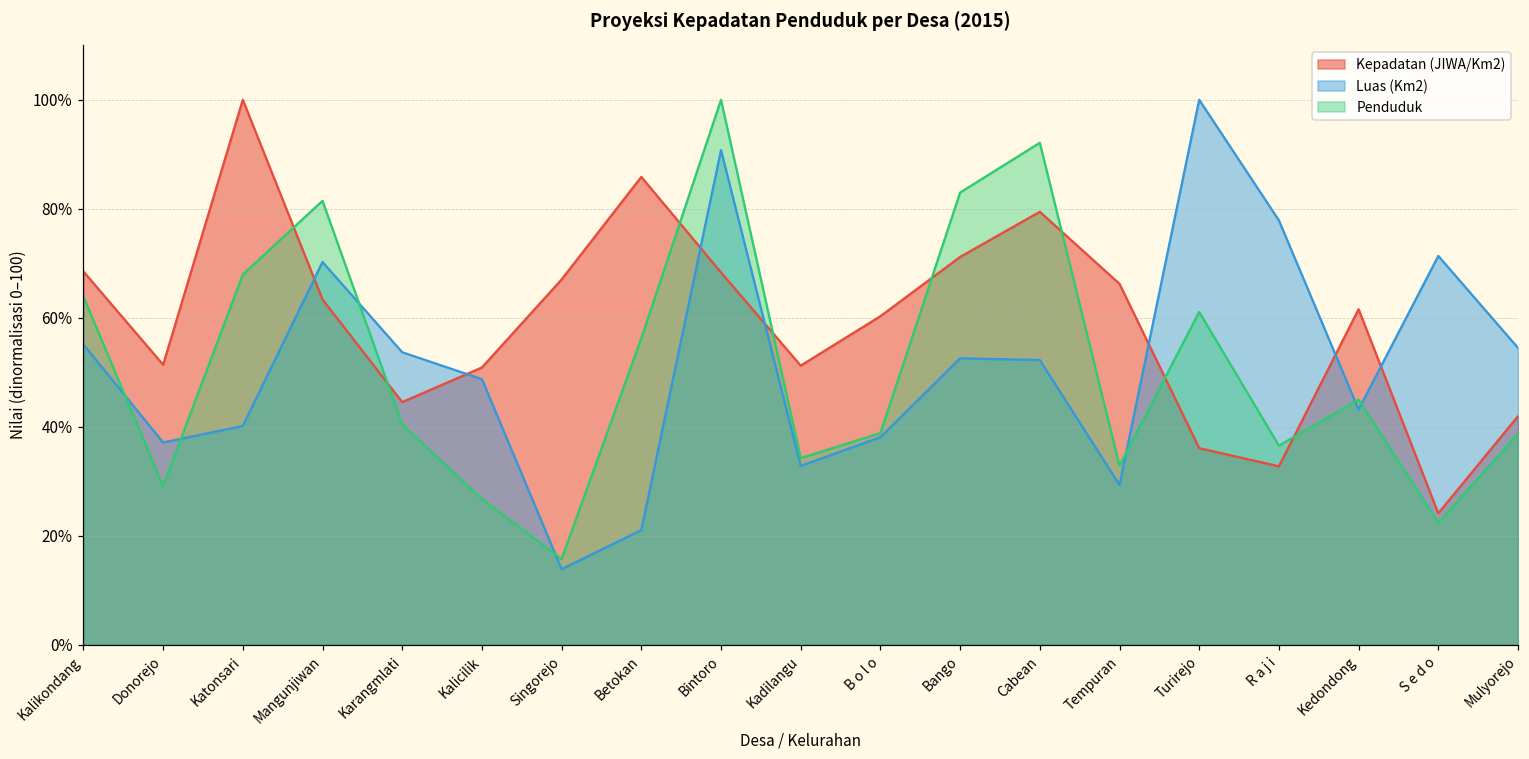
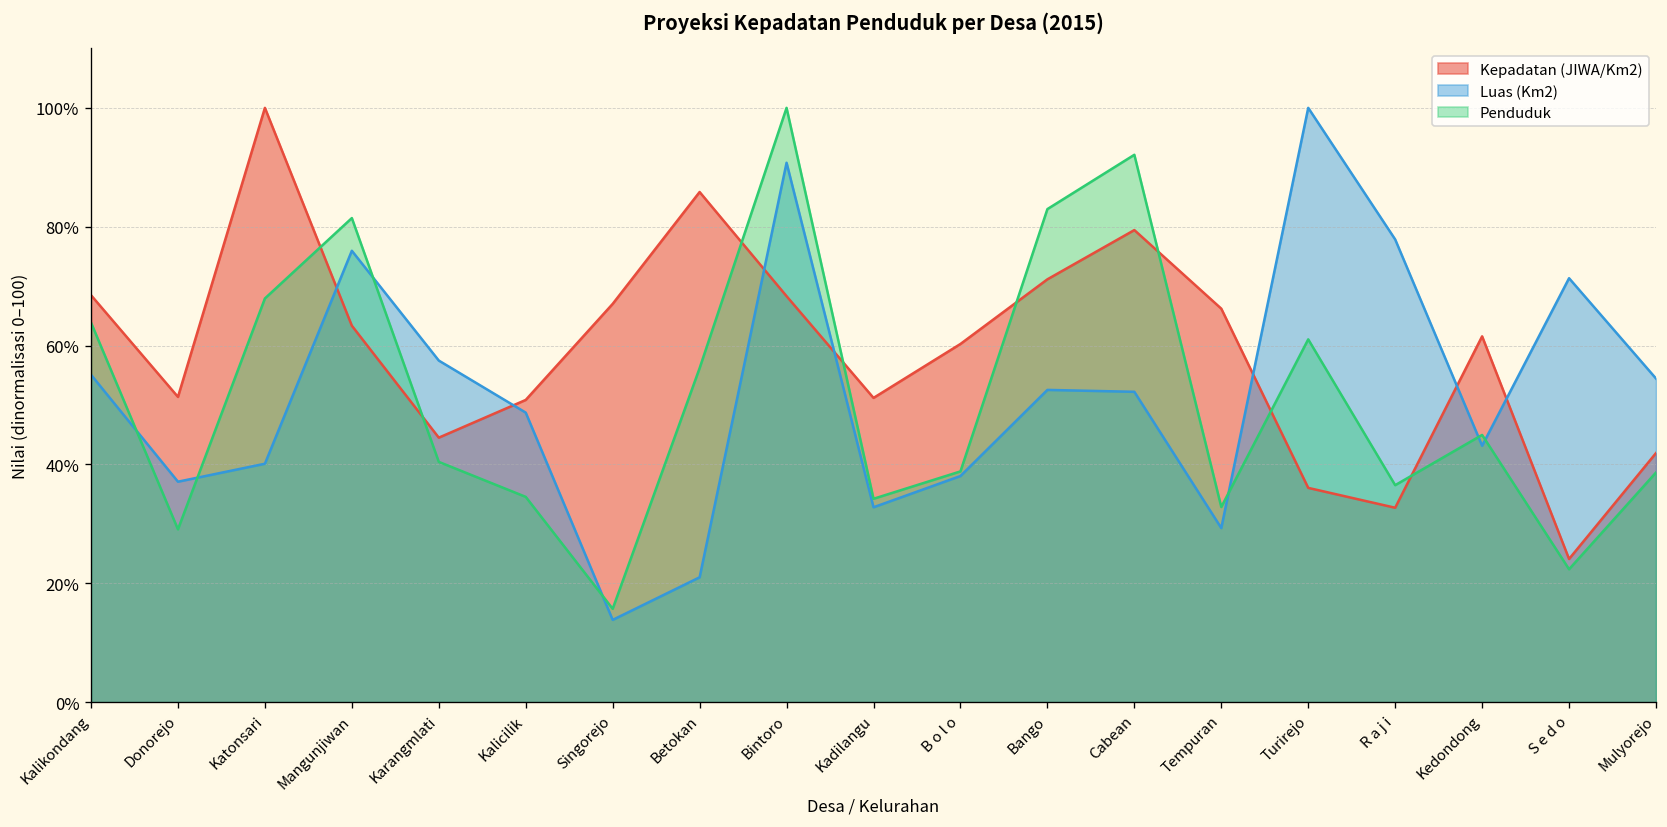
Luas (Km2), Mangunjiwan: 70% -> 76%
Luas (Km2), Karangmlati: 54% -> 57%
Penduduk, Kalicilik: 27% -> 35%
